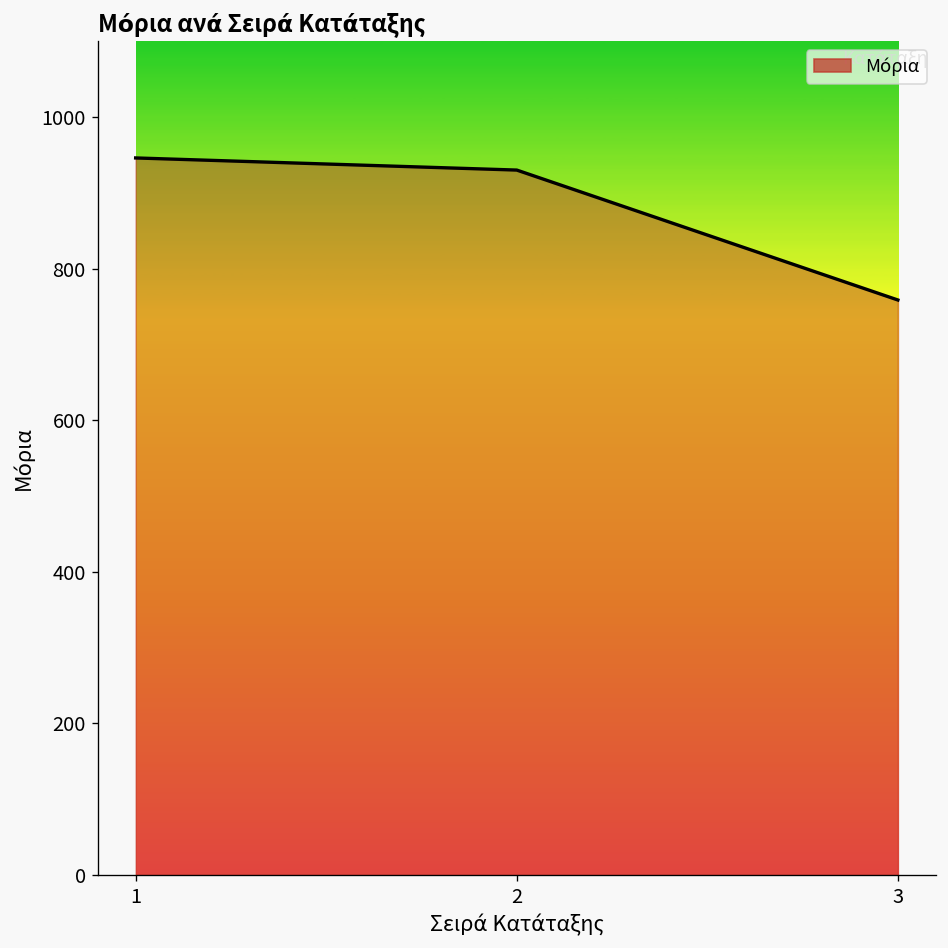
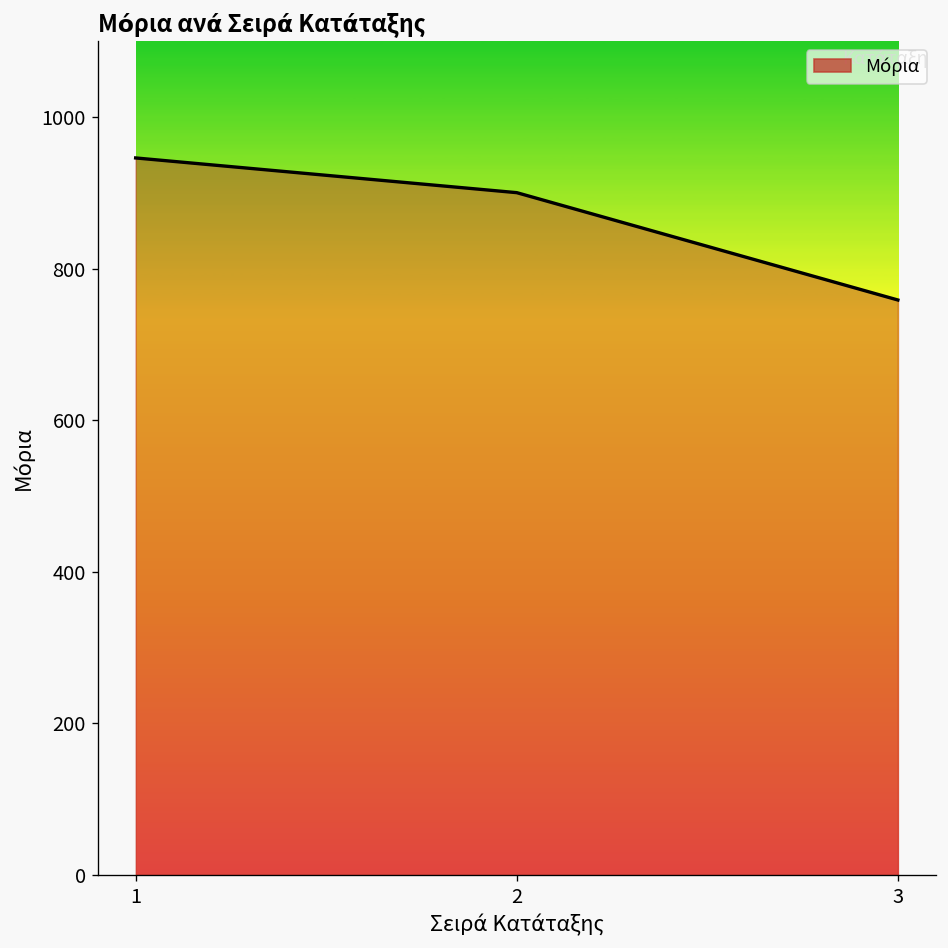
2: 930 -> 900
